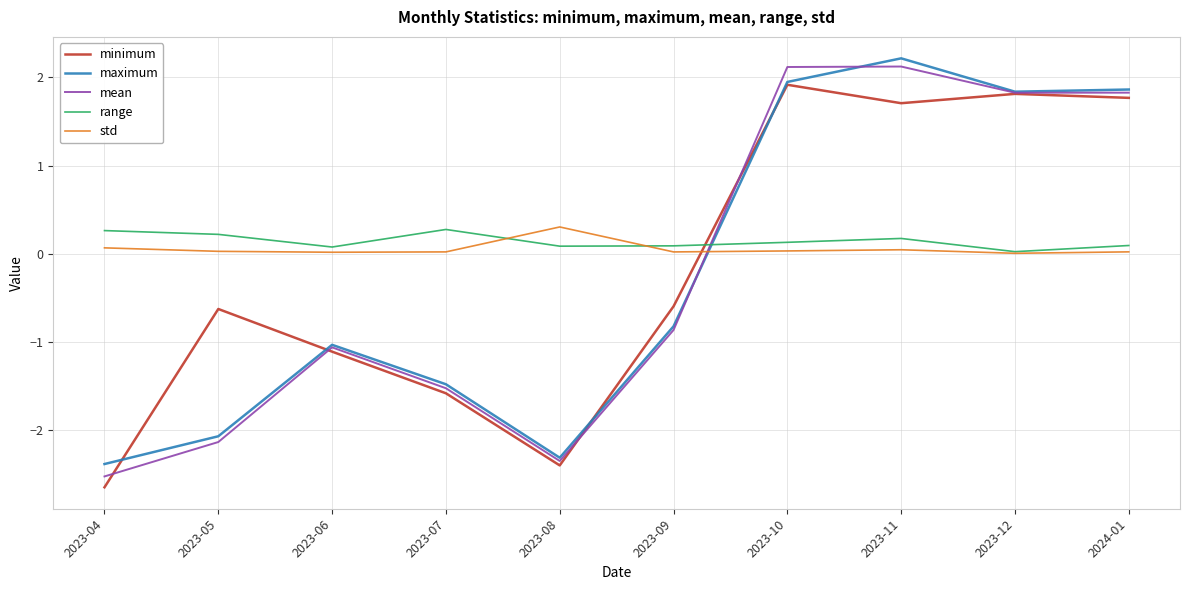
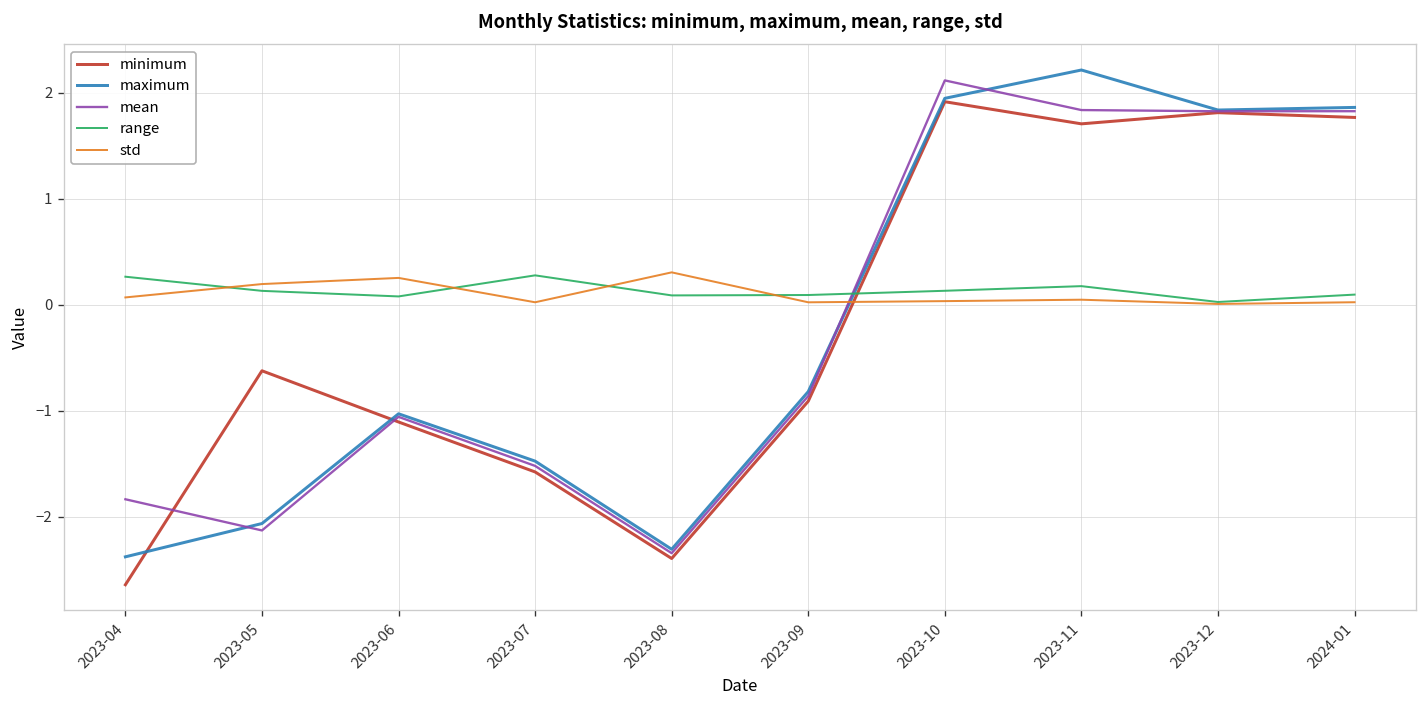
mean, 2023-04: -2.5 -> -1.8
range, 2023-05: 0.2 -> 0.1
std, 2023-05: 0.0 -> 0.2
std, 2023-06: 0.0 -> 0.3
minimum, 2023-09: -0.6 -> -0.9
mean, 2023-11: 2.1 -> 1.8
